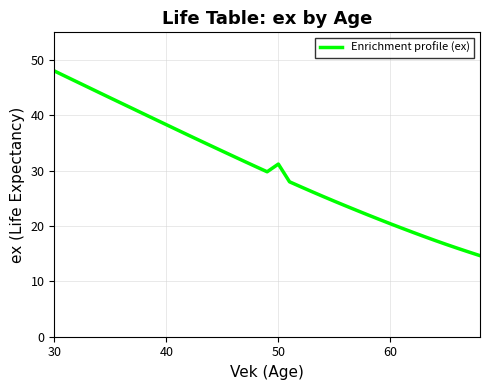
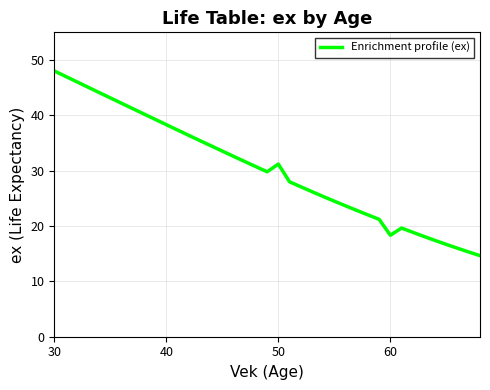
60: 20 -> 18
